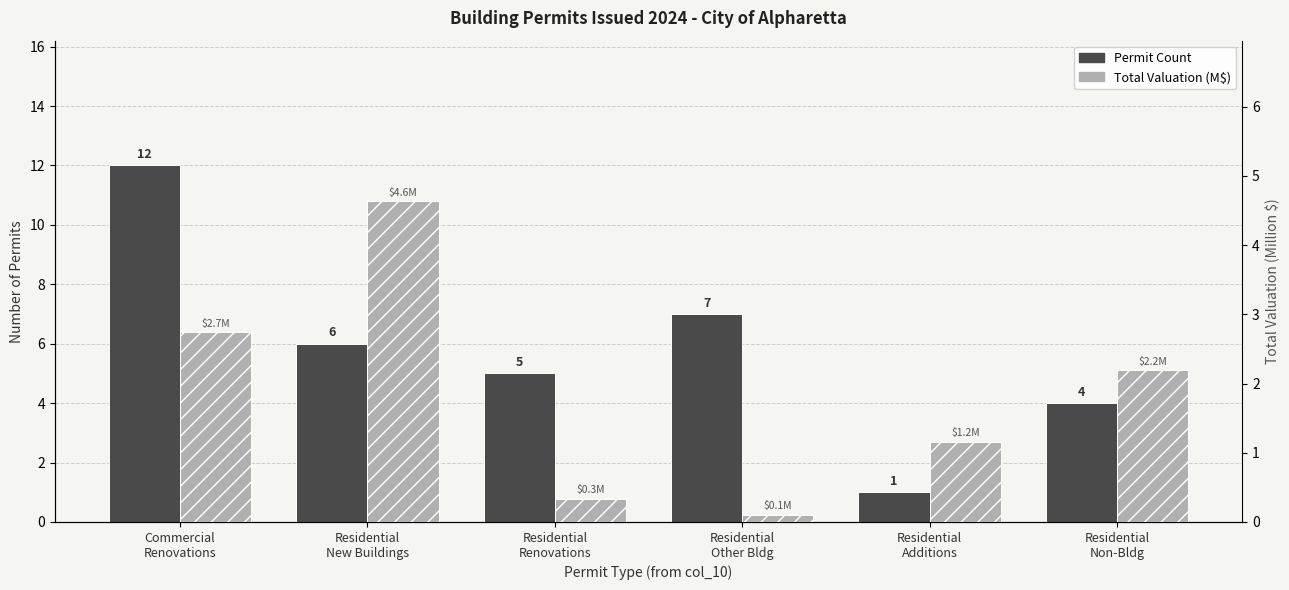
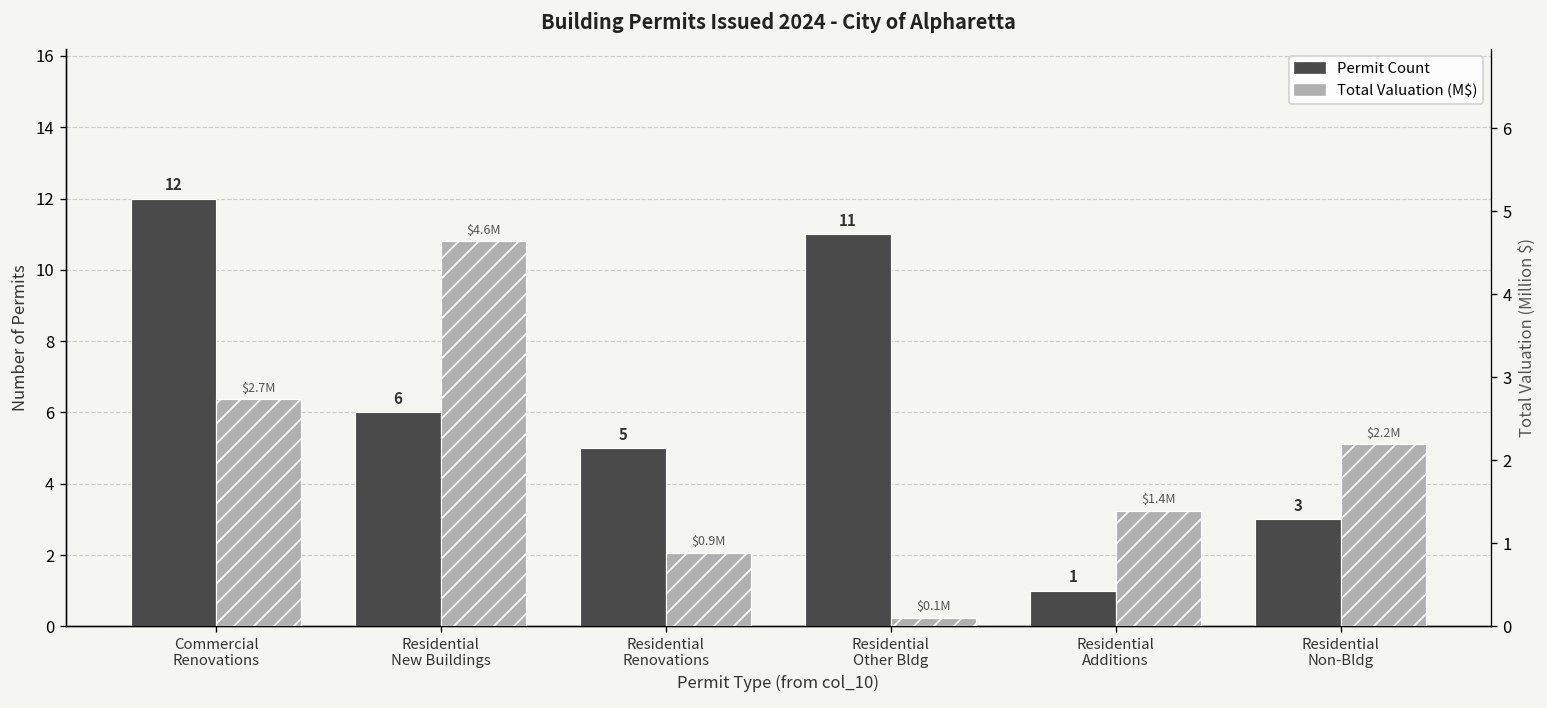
Permit Count, Residential Other Bldg: 7 -> 11
Permit Count, Residential Non-Bldg: 4 -> 3
Total Valuation (M$), Residential Renovations: $0.3M -> $0.9M
Total Valuation (M$), Residential Additions: $1.2M -> $1.4M
